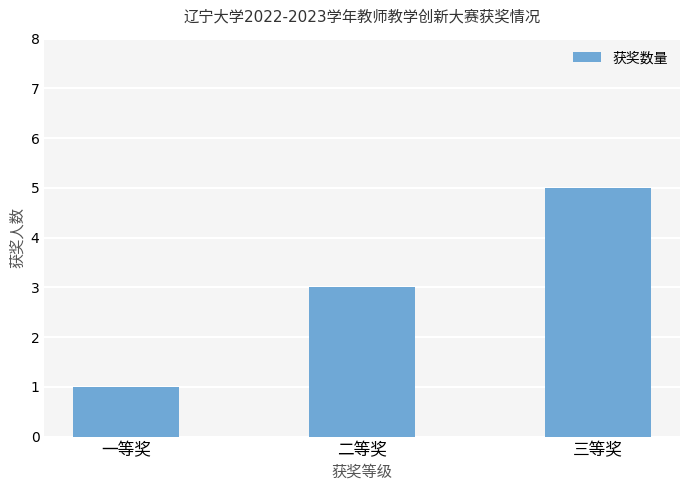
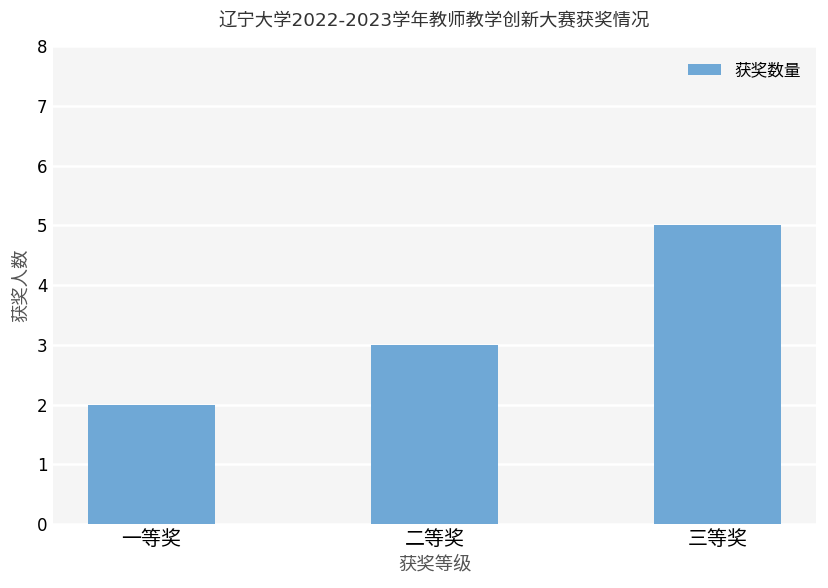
一等奖: 1 -> 2
